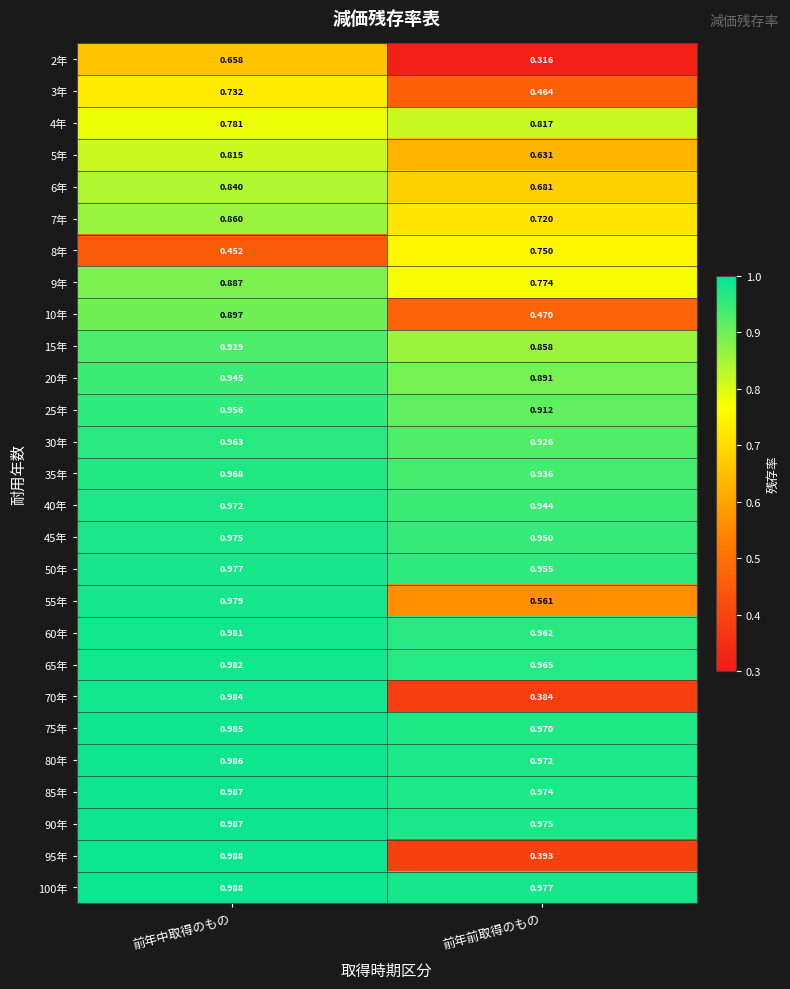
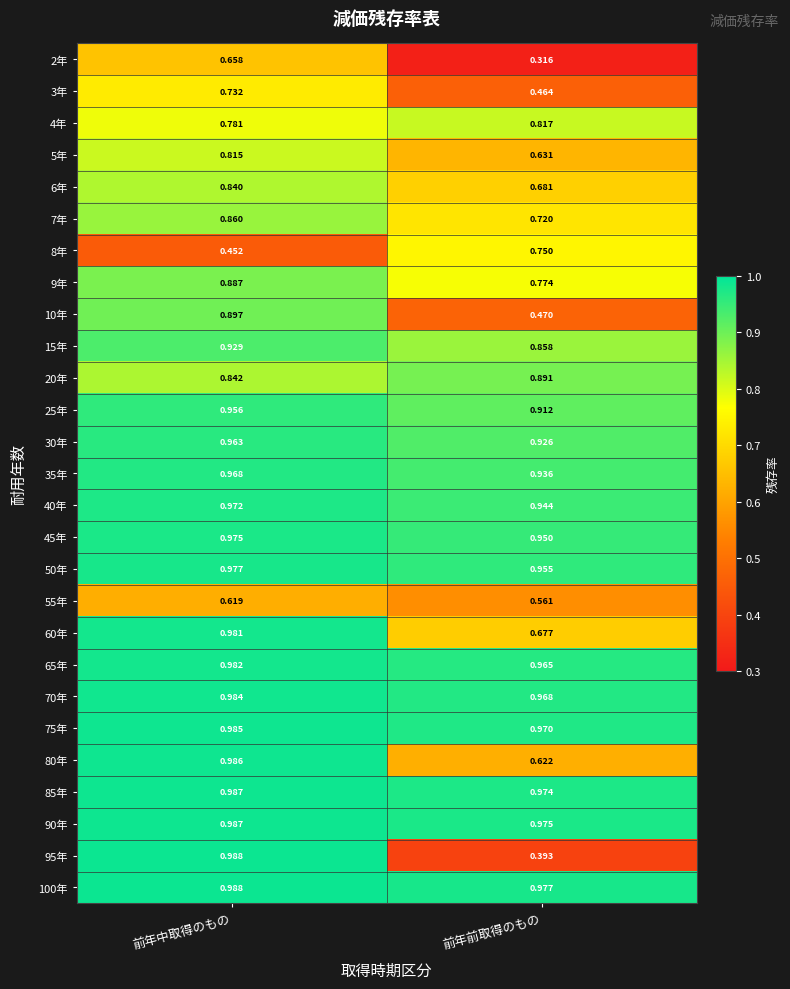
20年, 前年中取得のもの: 0.945 -> 0.842
55年, 前年中取得のもの: 0.979 -> 0.619
60年, 前年前取得のもの: 0.962 -> 0.677
70年, 前年前取得のもの: 0.384 -> 0.968
80年, 前年前取得のもの: 0.972 -> 0.622
